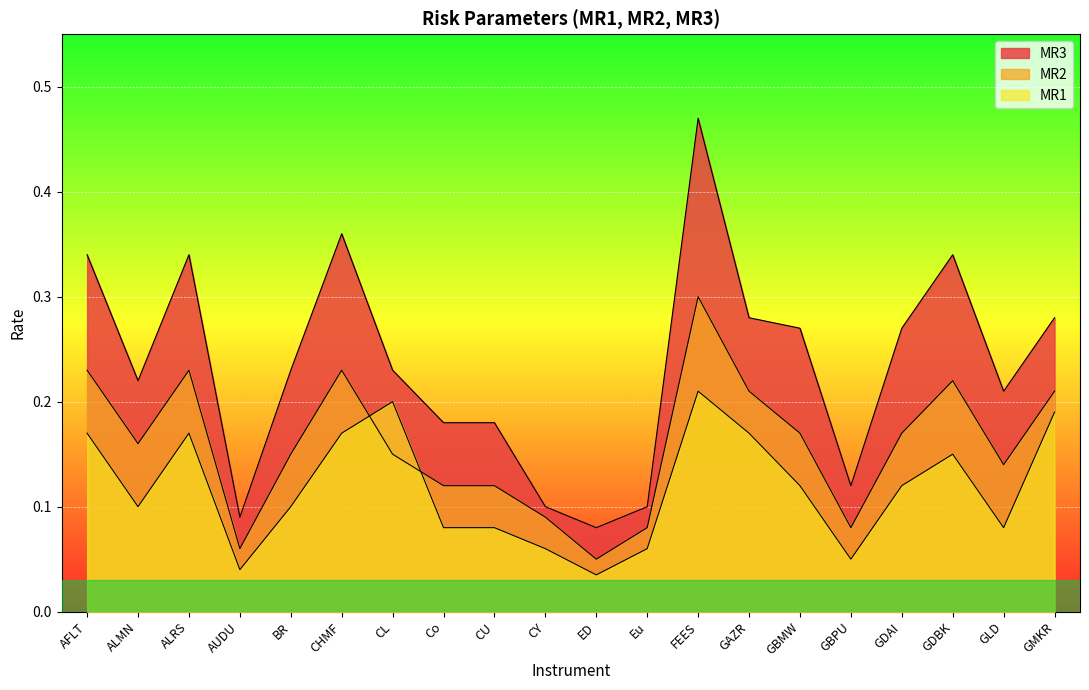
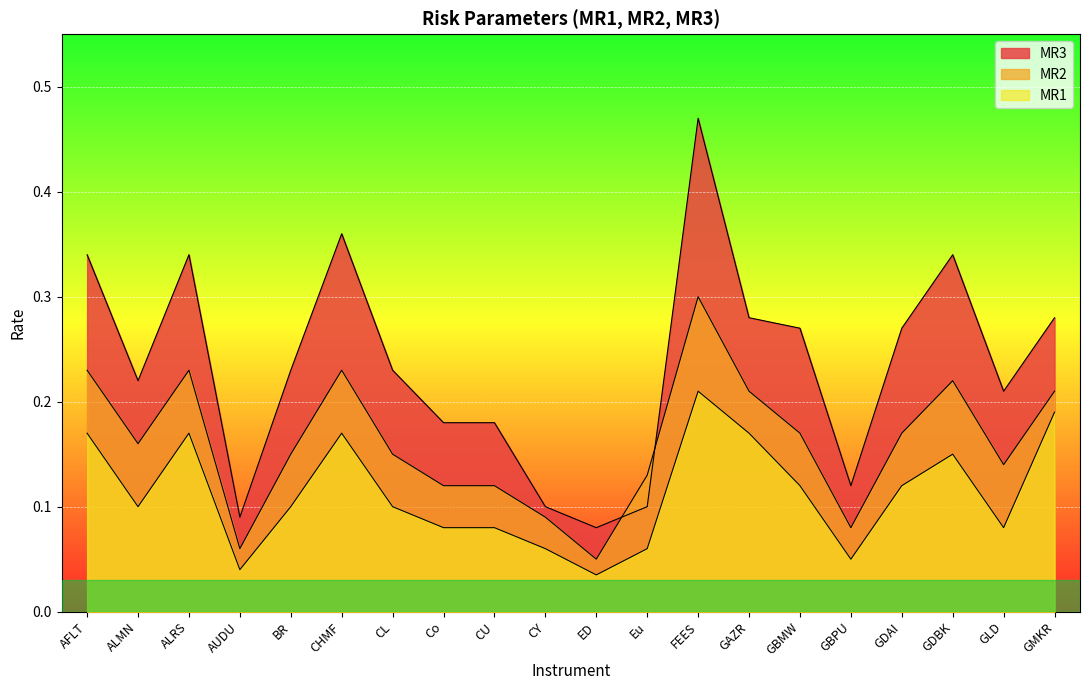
MR1, CL: 0.2 -> 0.1
MR2, Eu: 0.08 -> 0.13
